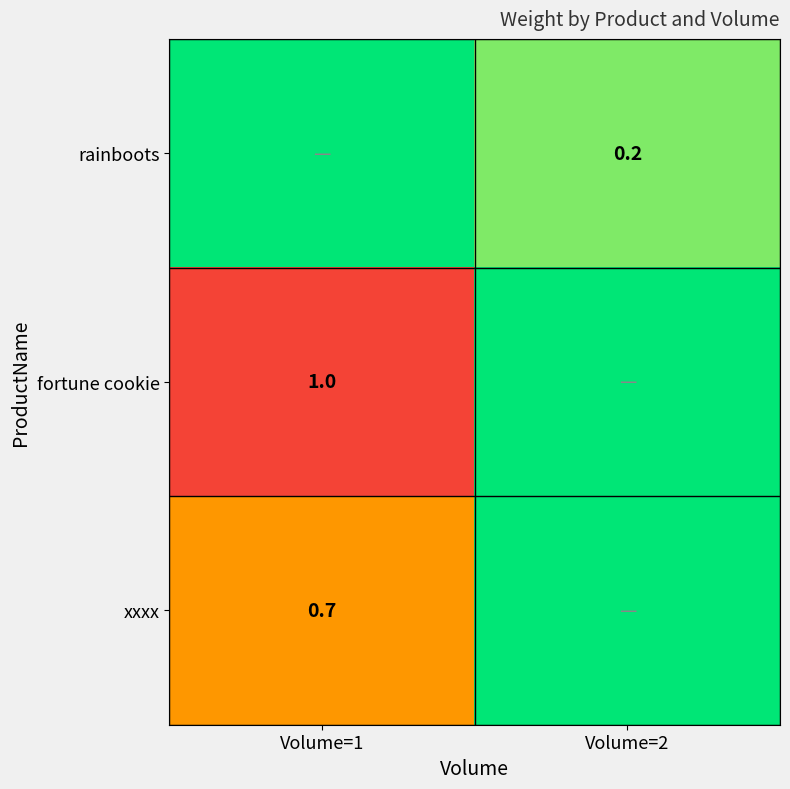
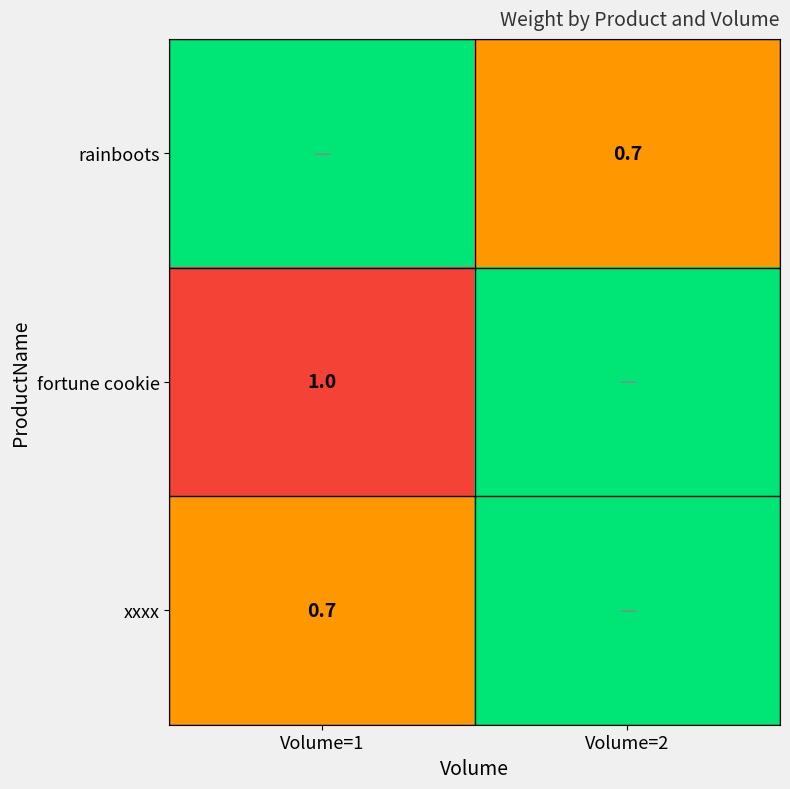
rainboots, Volume=2: 0.2 -> 0.7
